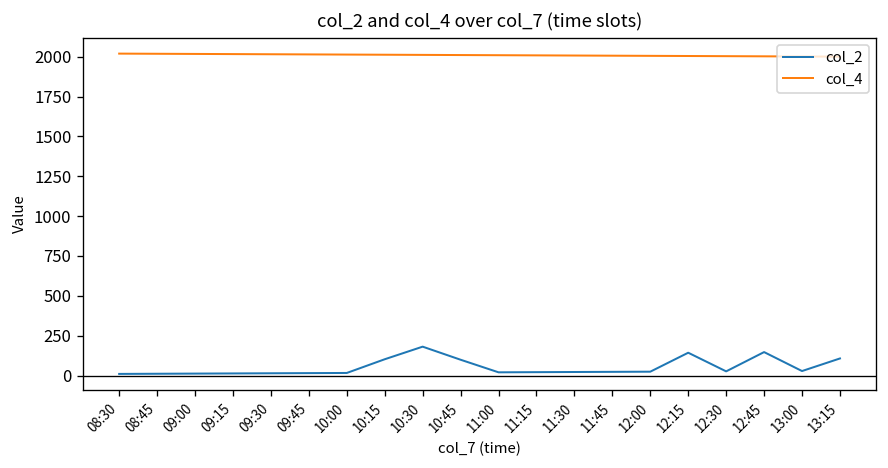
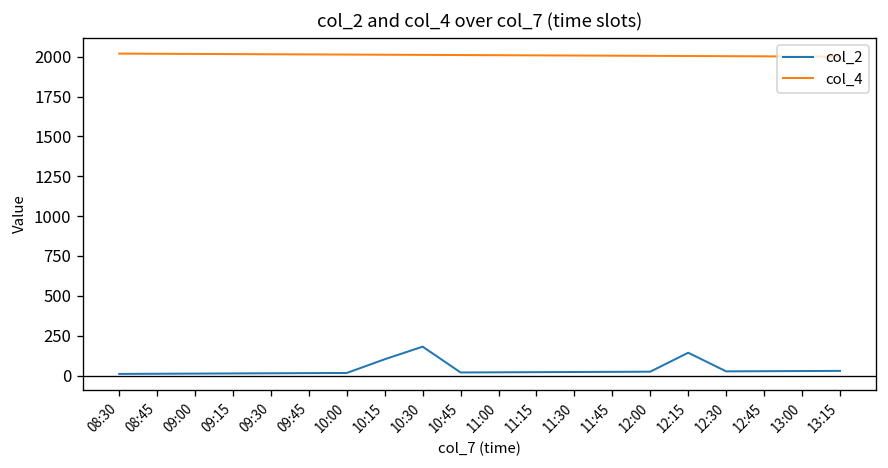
col_2, 10:45: 100 -> 20
col_2, 12:45: 150 -> 30
col_2, 13:15: 110 -> 30
